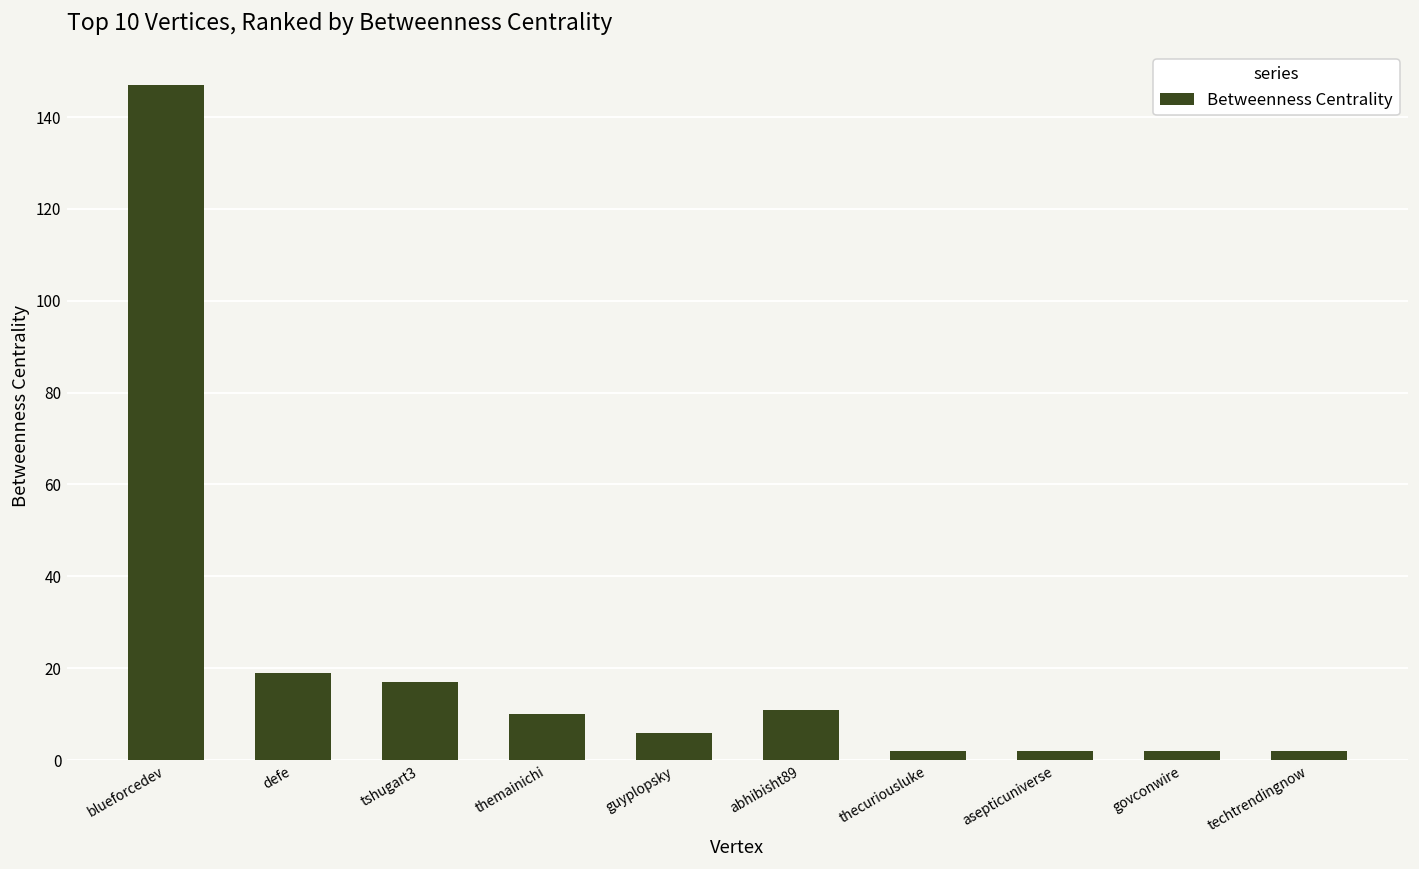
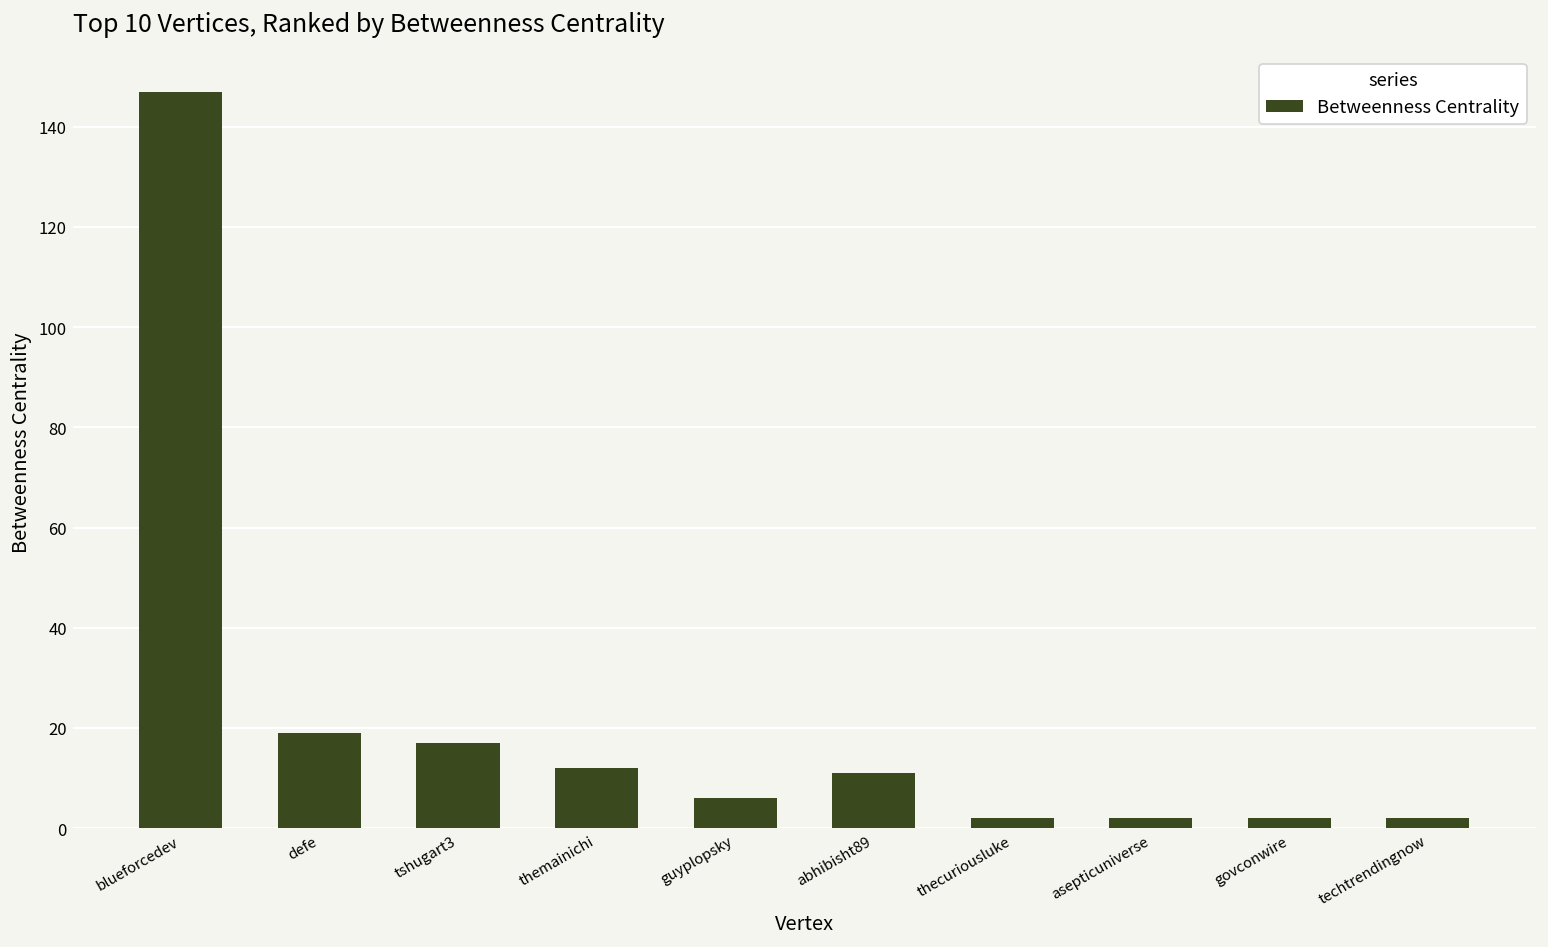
themainichi: 10 -> 12
